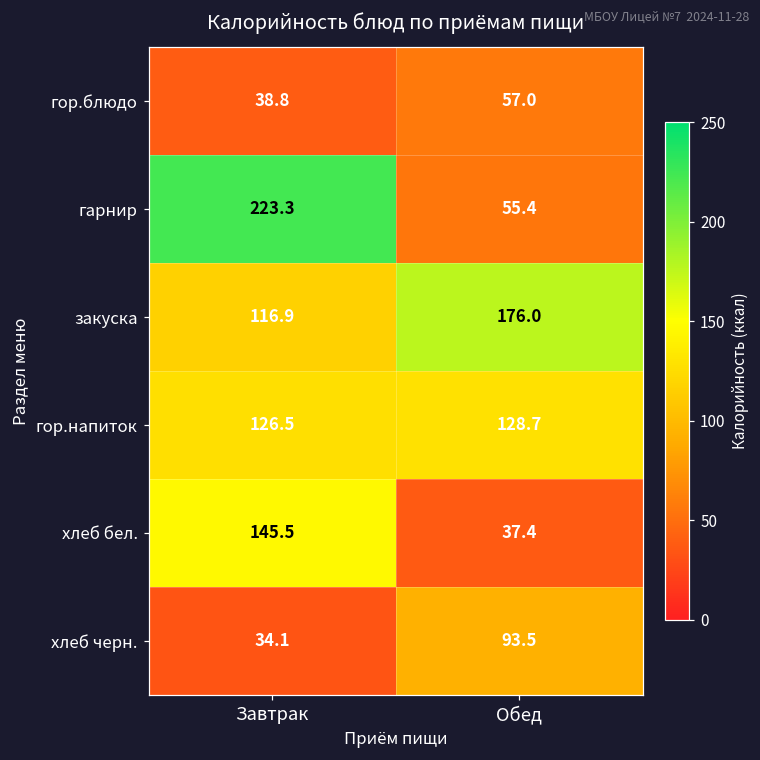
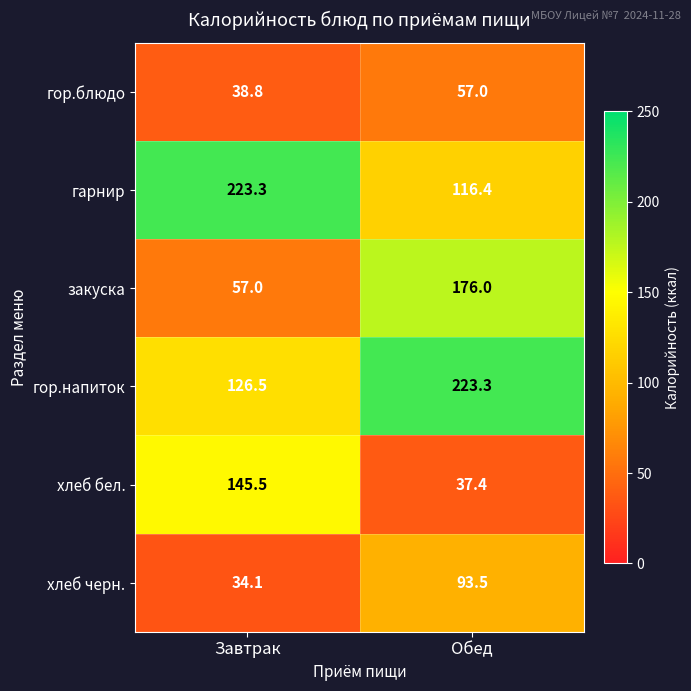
гарнир, Обед: 55.4 -> 116.4
закуска, Завтрак: 116.9 -> 57.0
гор.напиток, Обед: 128.7 -> 223.3
